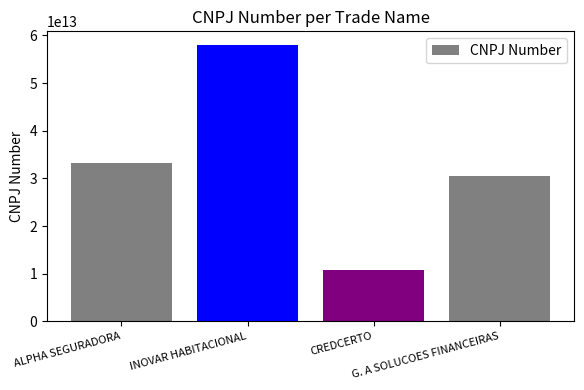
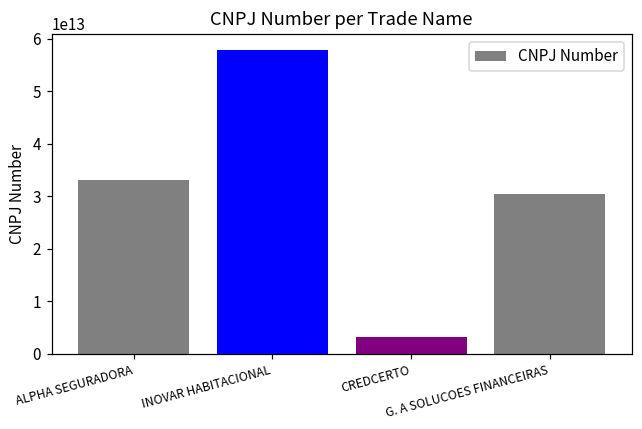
CREDCERTO: 11000000000000 -> 3000000000000
